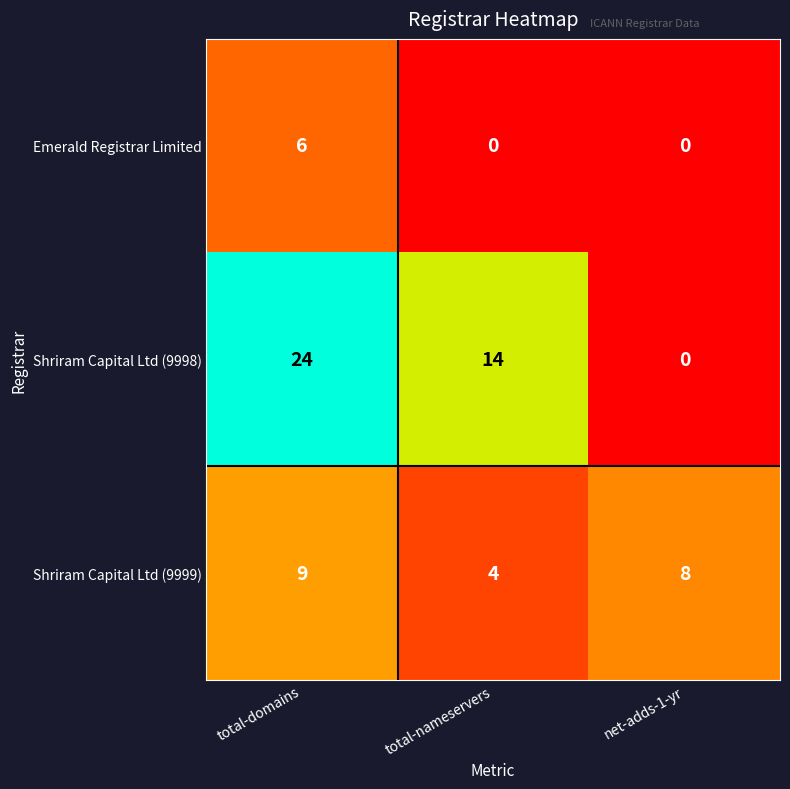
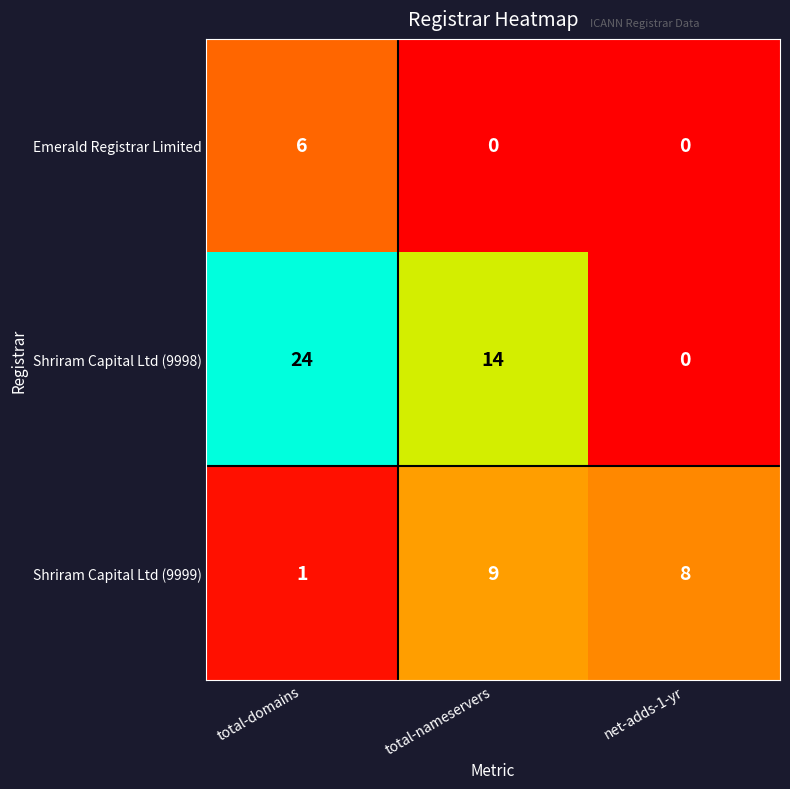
Shriram Capital Ltd (9999), total-domains: 9 -> 1
Shriram Capital Ltd (9999), total-nameservers: 4 -> 9
